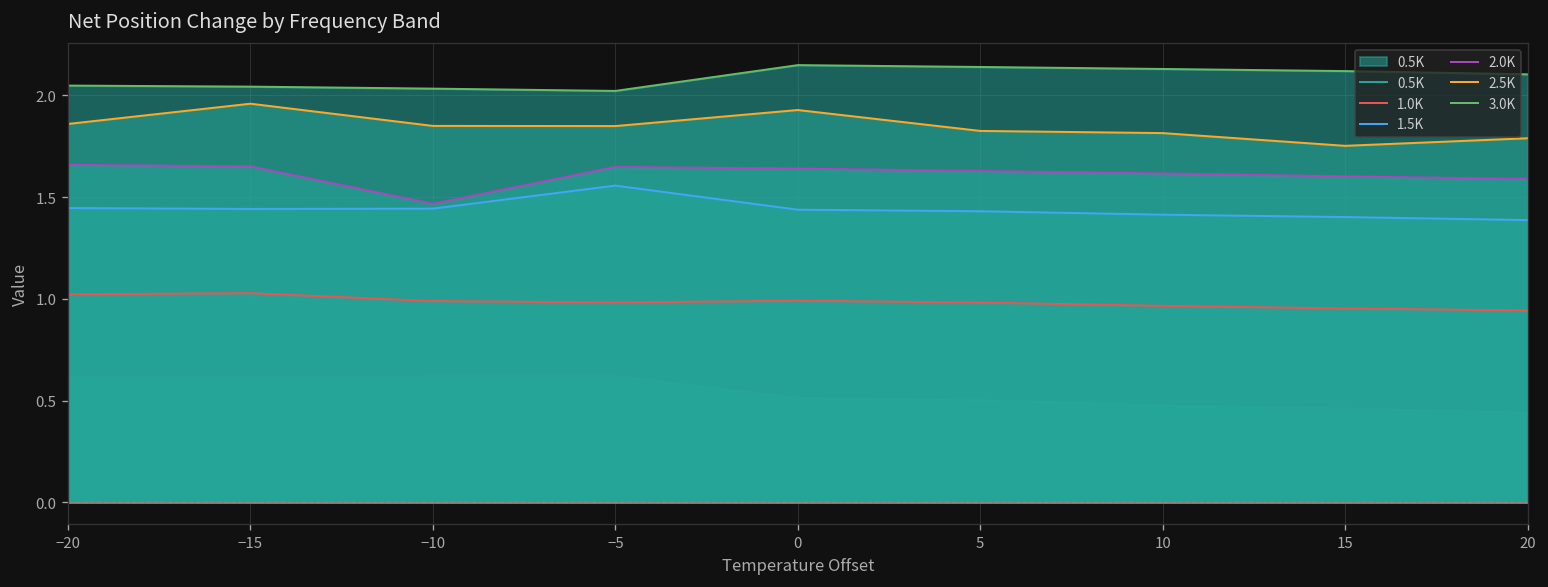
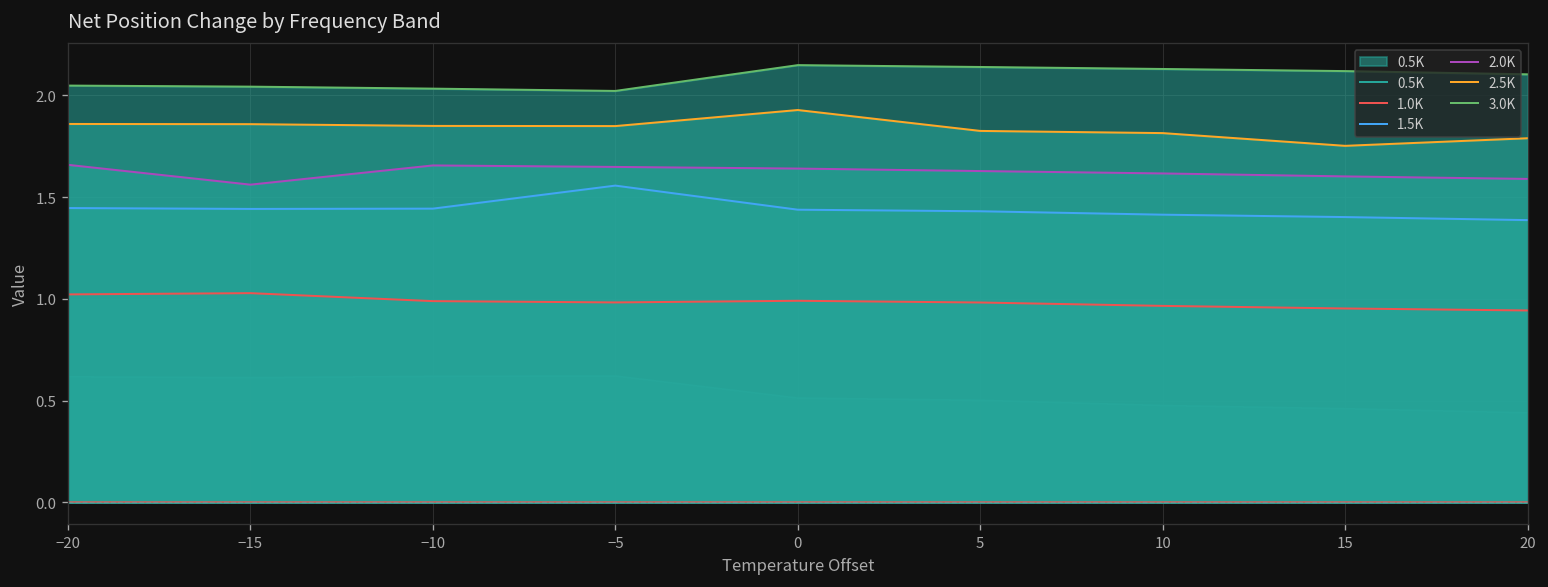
2.0K, −15: 1.65 -> 1.56
2.5K, −15: 1.96 -> 1.86
2.0K, −10: 1.47 -> 1.66
